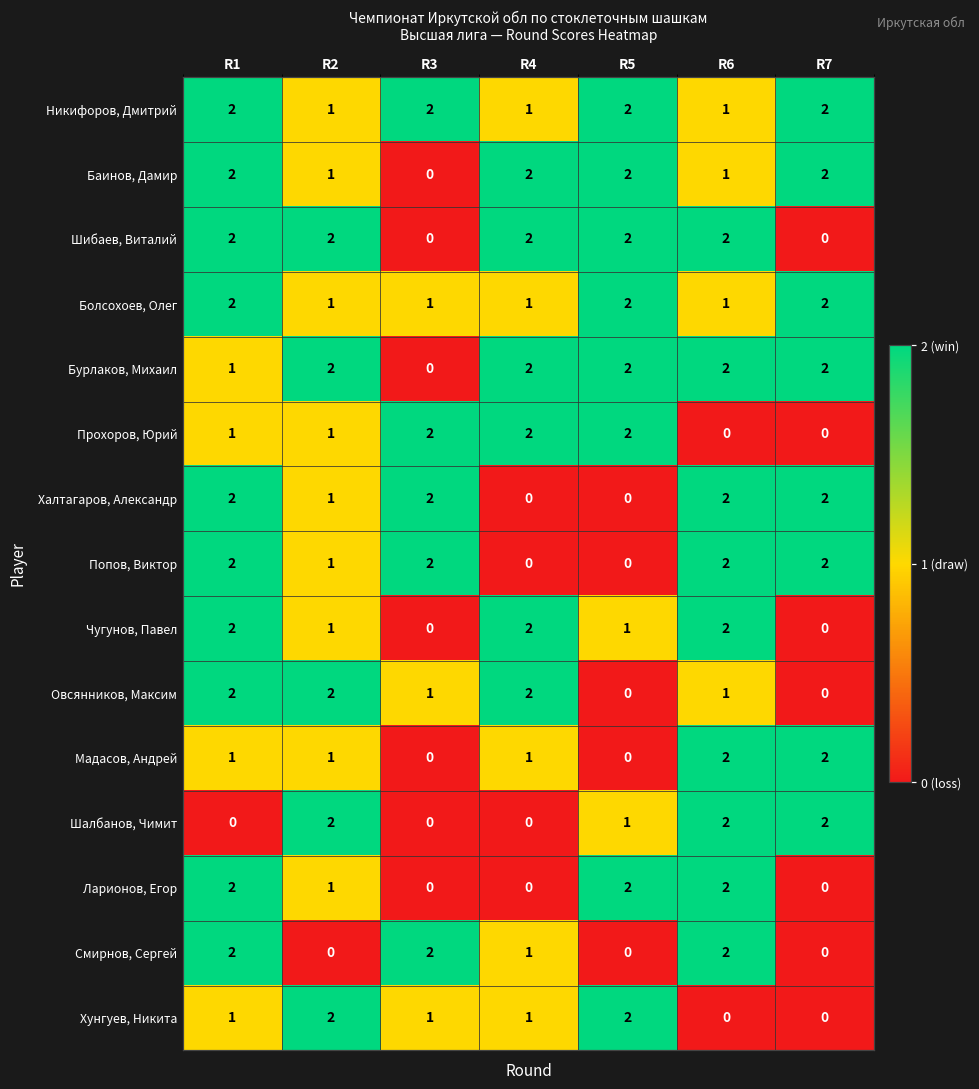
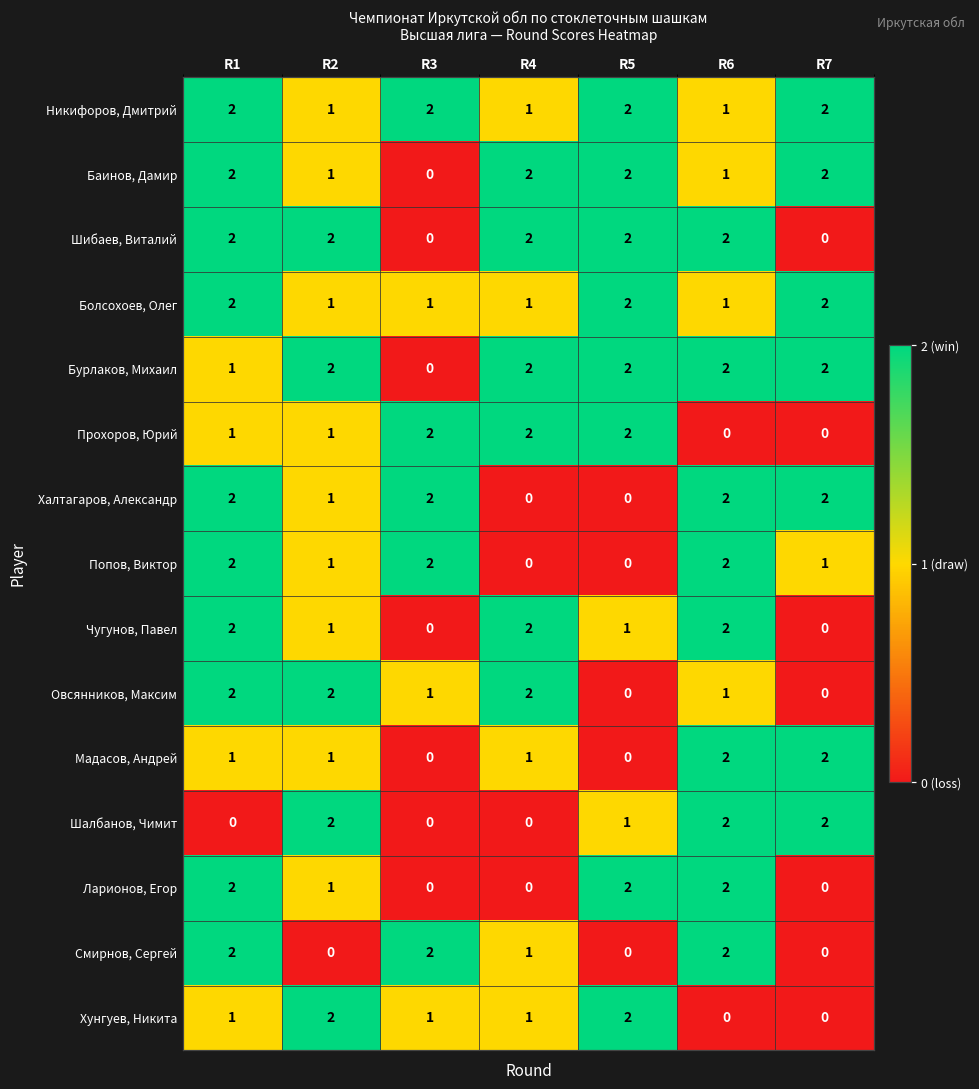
Попов, Виктор, R7: 2 -> 1
